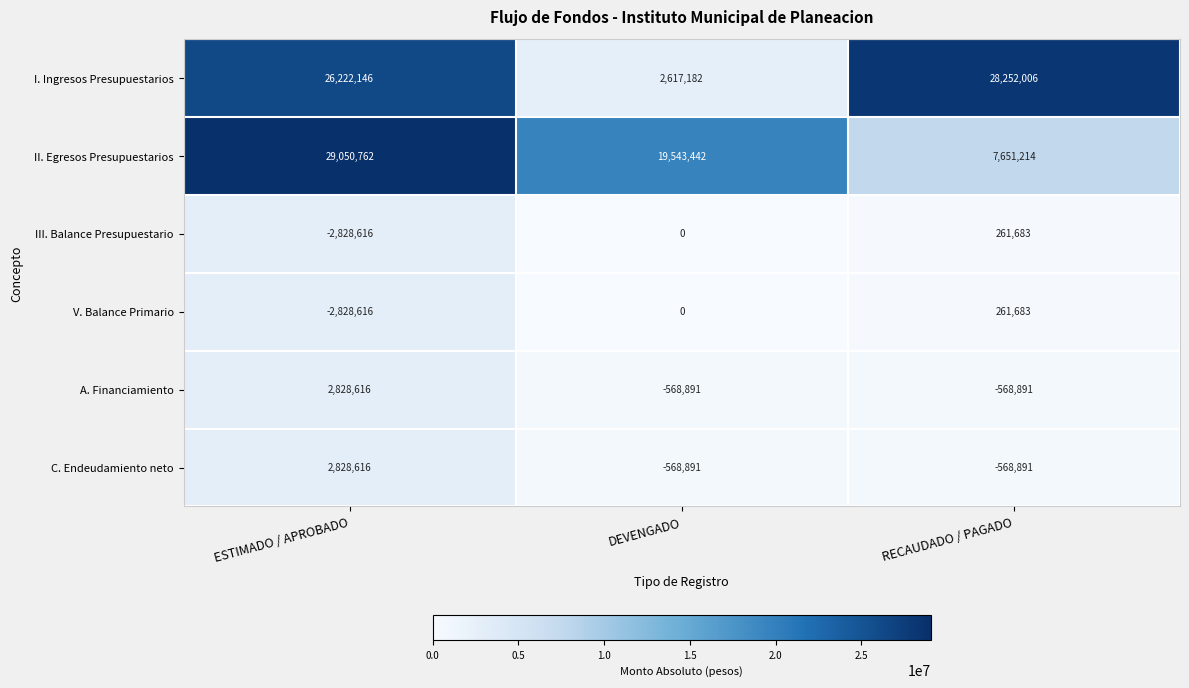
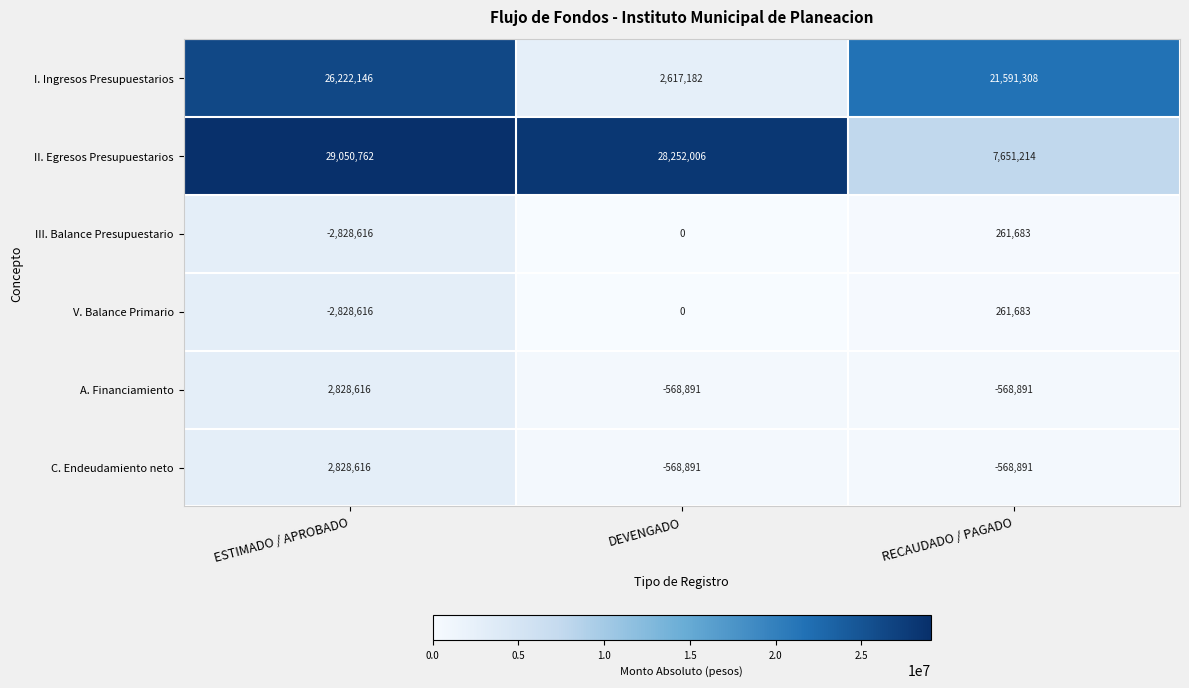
I. Ingresos Presupuestarios, RECAUDADO / PAGADO: 28,252,006 -> 21,591,308
II. Egresos Presupuestarios, DEVENGADO: 19,543,442 -> 28,252,006
